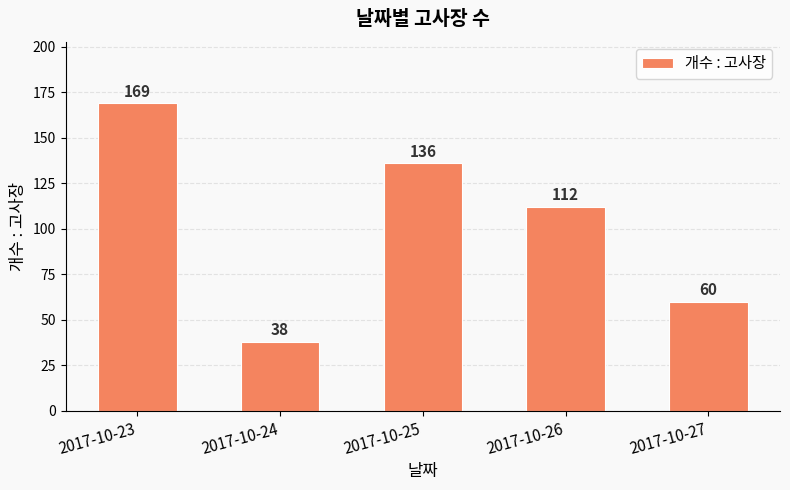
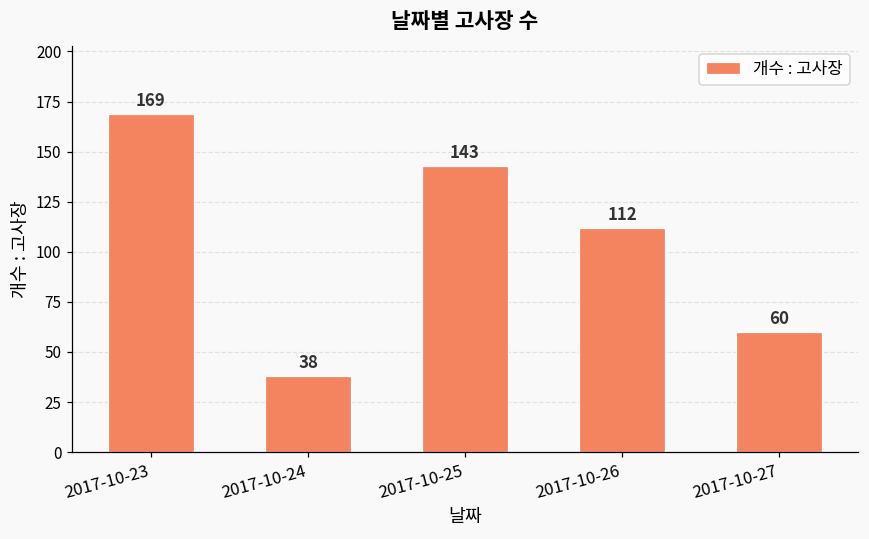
2017-10-25: 136 -> 143
